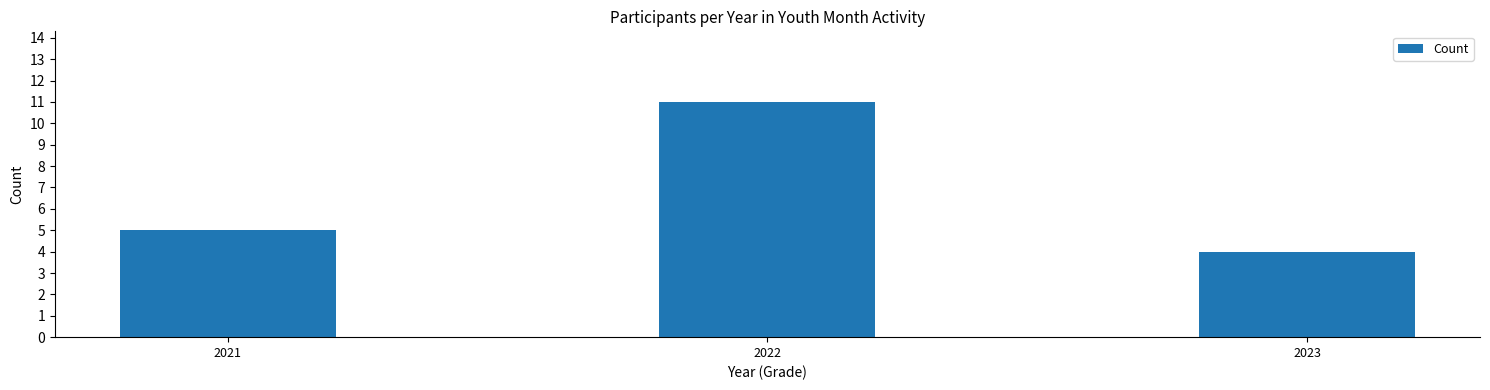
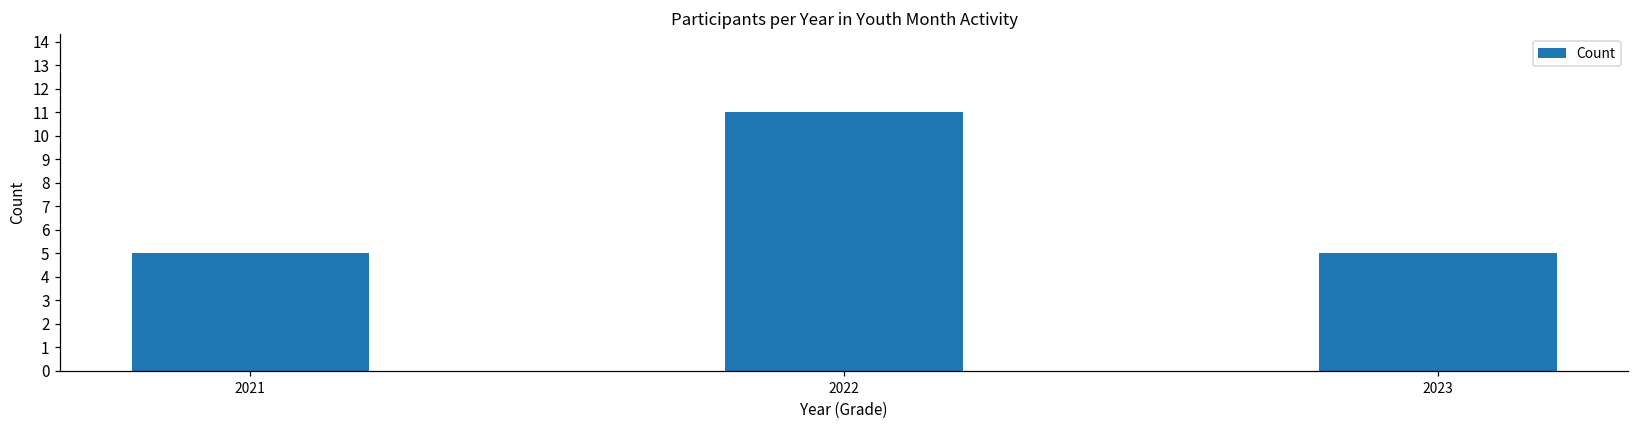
2023: 4 -> 5
